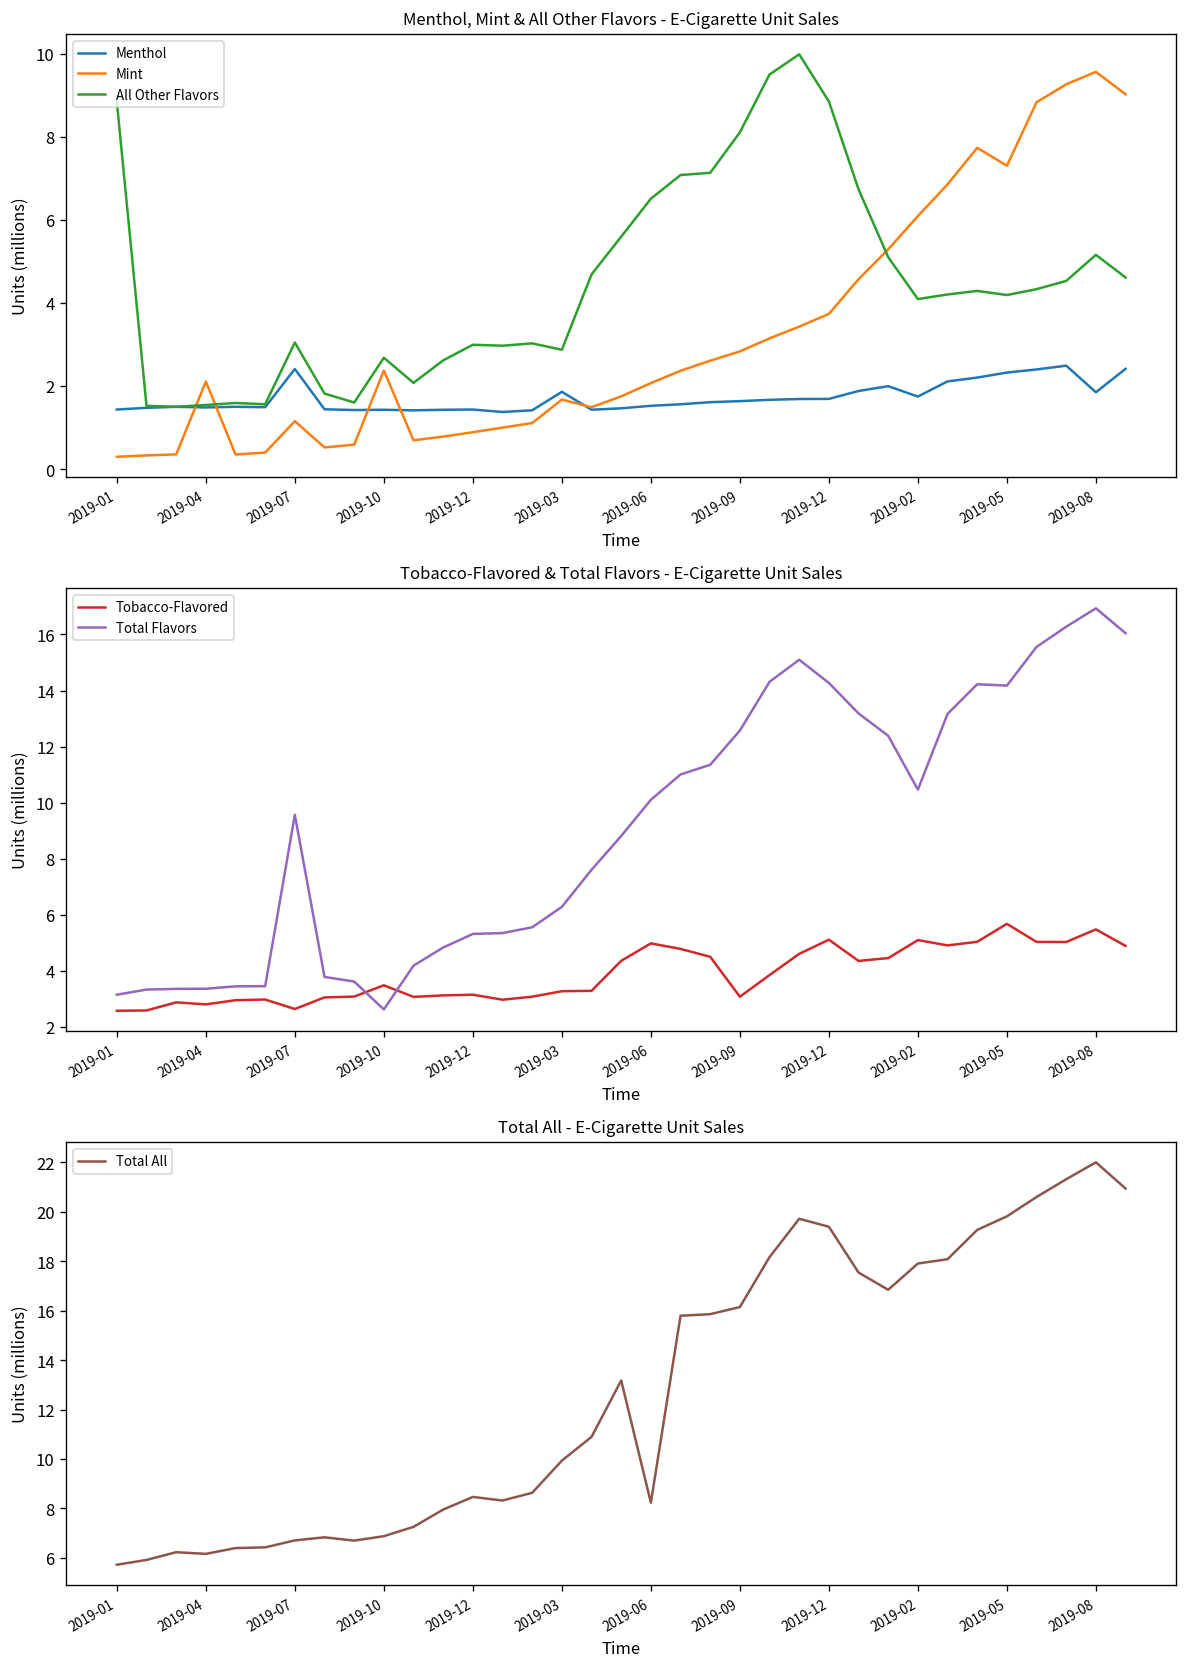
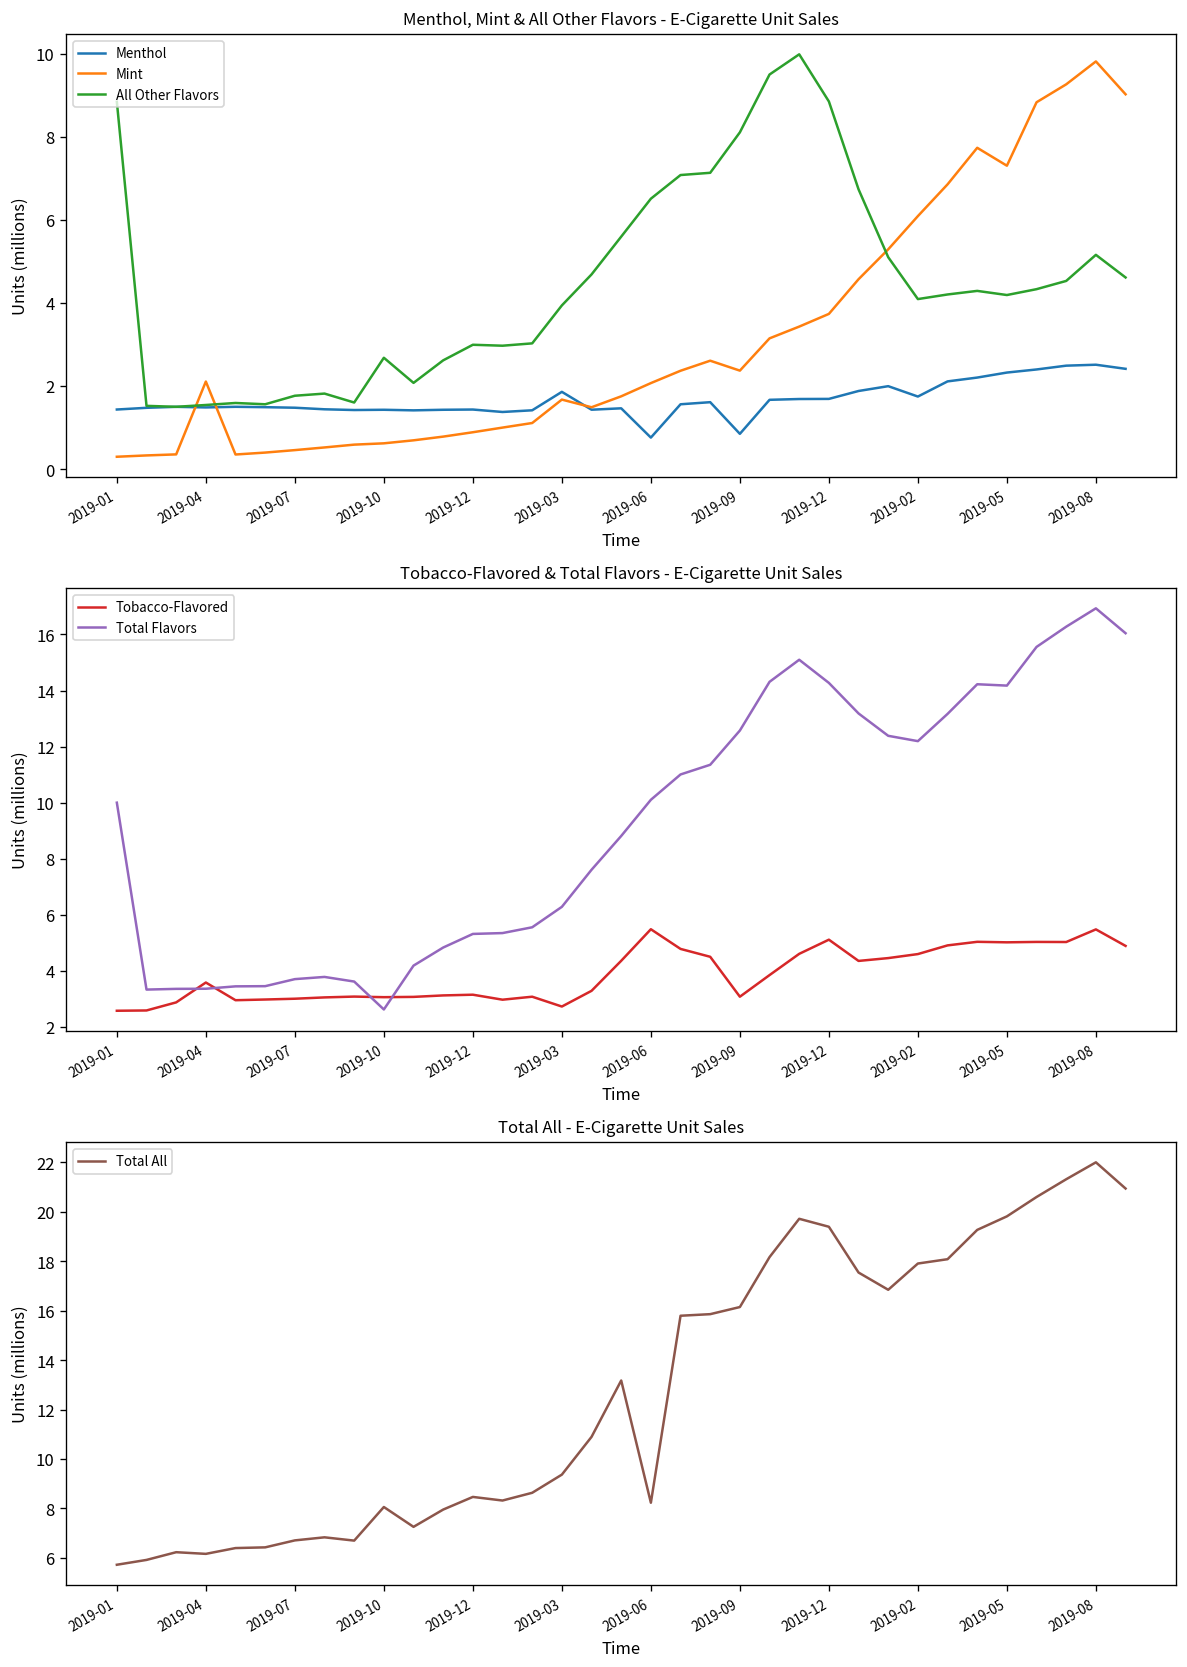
Menthol, Mint & All Other Flavors - E-Cigarette Unit Sales, Menthol, 2019-07: 2.4 -> 1.5
Menthol, Mint & All Other Flavors - E-Cigarette Unit Sales, Mint, 2019-07: 1.2 -> 0.5
Menthol, Mint & All Other Flavors - E-Cigarette Unit Sales, All Other Flavors, 2019-07: 3.0 -> 1.8
Menthol, Mint & All Other Flavors - E-Cigarette Unit Sales, Mint, 2019-10: 2.4 -> 0.6
Menthol, Mint & All Other Flavors - E-Cigarette Unit Sales, All Other Flavors, 2019-03: 2.9 -> 3.9
Menthol, Mint & All Other Flavors - E-Cigarette Unit Sales, Menthol, 2019-06: 1.5 -> 0.8
Menthol, Mint & All Other Flavors - E-Cigarette Unit Sales, Menthol, 2019-09: 1.6 -> 0.8
Menthol, Mint & All Other Flavors - E-Cigarette Unit Sales, Mint, 2019-09: 2.8 -> 2.4
Menthol, Mint & All Other Flavors - E-Cigarette Unit Sales, Menthol, 2019-08: 1.8 -> 2.5
Menthol, Mint & All Other Flavors - E-Cigarette Unit Sales, Mint, 2019-08: 9.6 -> 9.8
Tobacco-Flavored & Total Flavors - E-Cigarette Unit Sales, Total Flavors, 2019-01: 3.1 -> 10.0
Tobacco-Flavored & Total Flavors - E-Cigarette Unit Sales, Tobacco-Flavored, 2019-04: 2.8 -> 3.6
Tobacco-Flavored & Total Flavors - E-Cigarette Unit Sales, Tobacco-Flavored, 2019-07: 2.6 -> 3.0
Tobacco-Flavored & Total Flavors - E-Cigarette Unit Sales, Total Flavors, 2019-07: 9.6 -> 3.7
Tobacco-Flavored & Total Flavors - E-Cigarette Unit Sales, Tobacco-Flavored, 2019-10: 3.5 -> 3.1
Tobacco-Flavored & Total Flavors - E-Cigarette Unit Sales, Tobacco-Flavored, 2019-03: 3.3 -> 2.7
Tobacco-Flavored & Total Flavors - E-Cigarette Unit Sales, Tobacco-Flavored, 2019-06: 5.0 -> 5.5
Tobacco-Flavored & Total Flavors - E-Cigarette Unit Sales, Tobacco-Flavored, 2019-02: 5.1 -> 4.6
Tobacco-Flavored & Total Flavors - E-Cigarette Unit Sales, Total Flavors, 2019-02: 10.5 -> 12.2
Tobacco-Flavored & Total Flavors - E-Cigarette Unit Sales, Tobacco-Flavored, 2019-05: 5.7 -> 5.0
Total All - E-Cigarette Unit Sales, 2019-10: 6.9 -> 8.1
Total All - E-Cigarette Unit Sales, 2019-03: 9.9 -> 9.4
